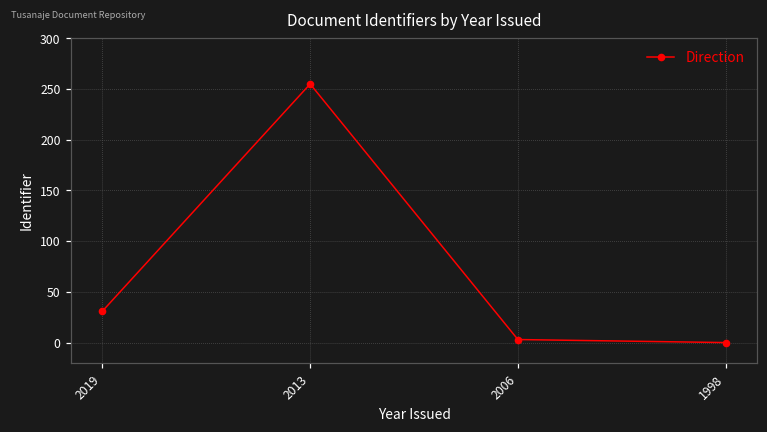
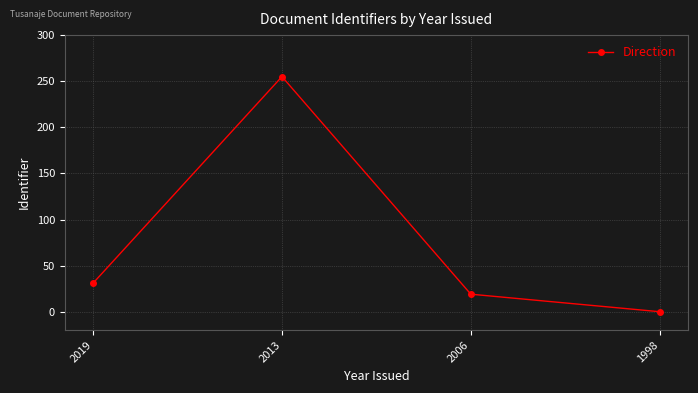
2006: 0 -> 20
